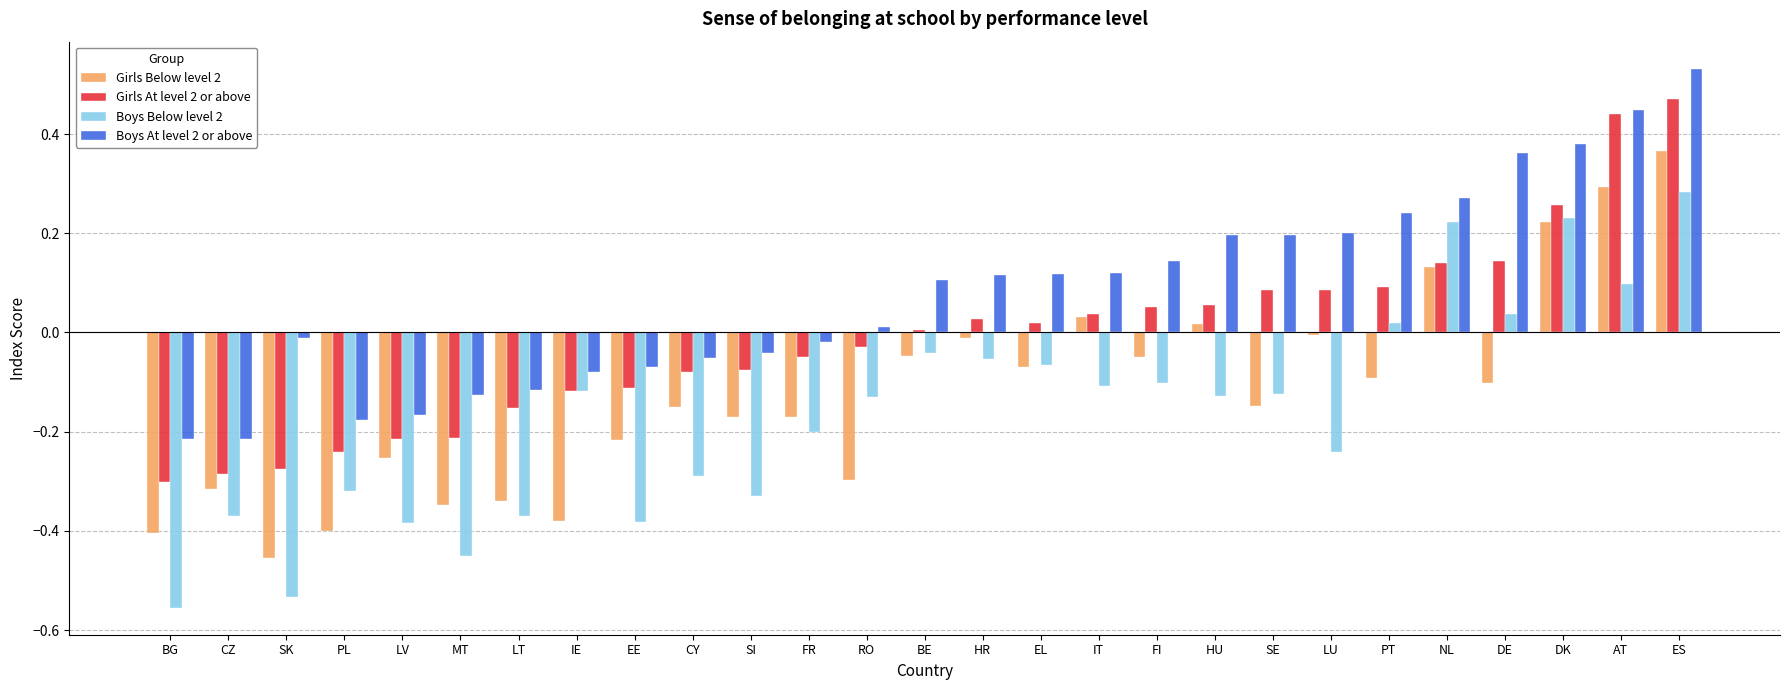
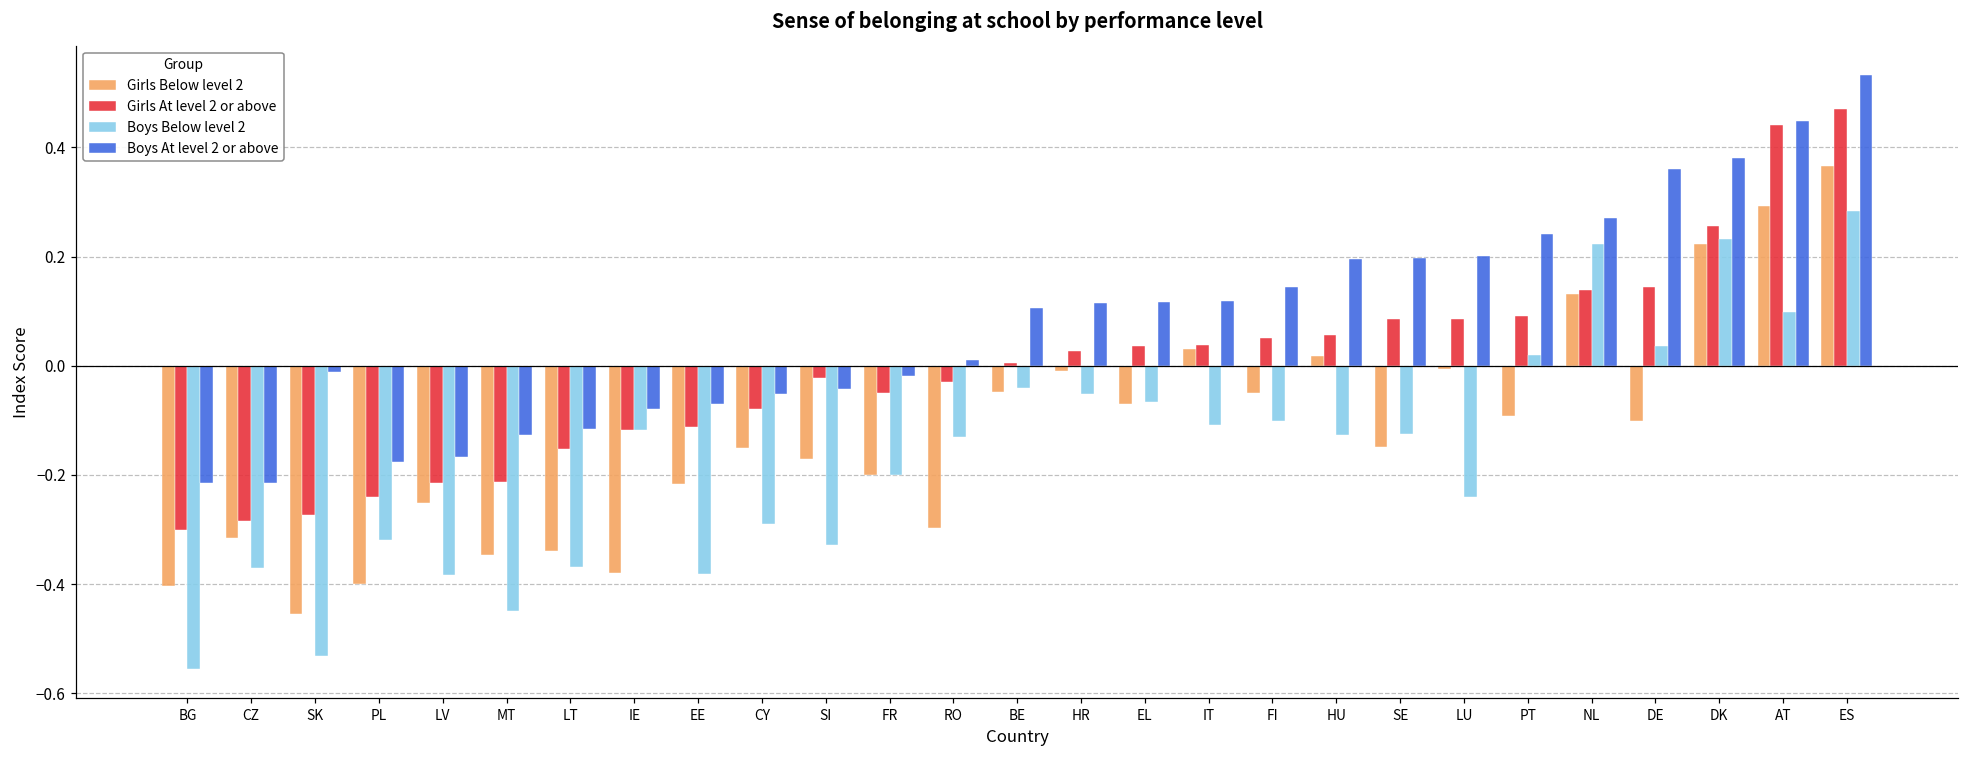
Girls At level 2 or above, SI: -0.08 -> -0.02
Girls Below level 2, FR: -0.17 -> -0.20
Girls At level 2 or above, EL: 0.02 -> 0.04
